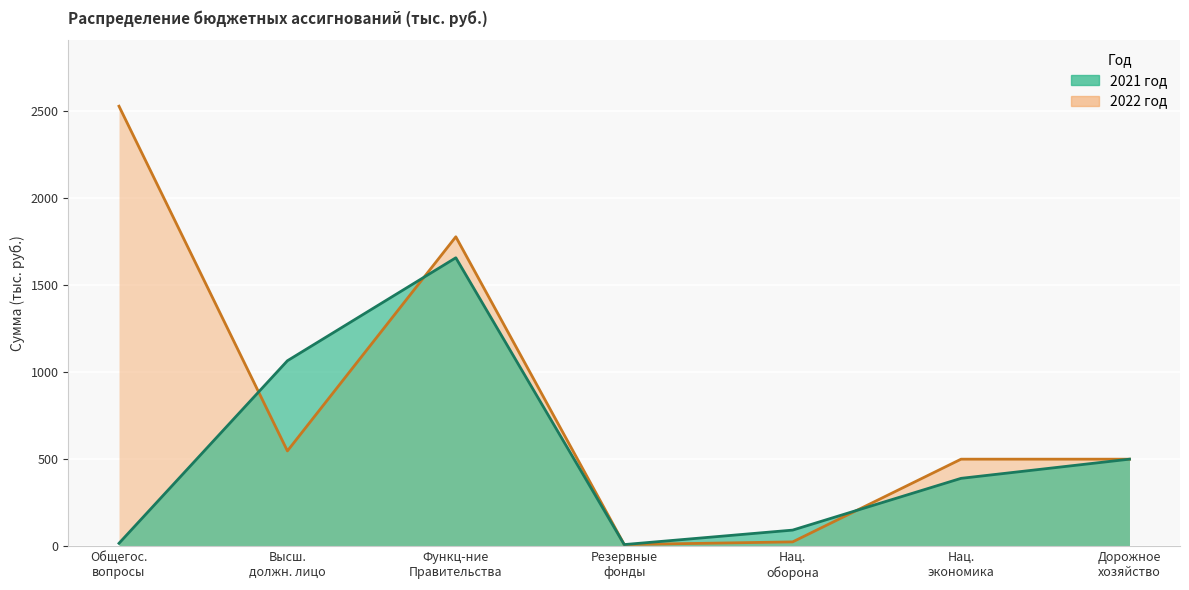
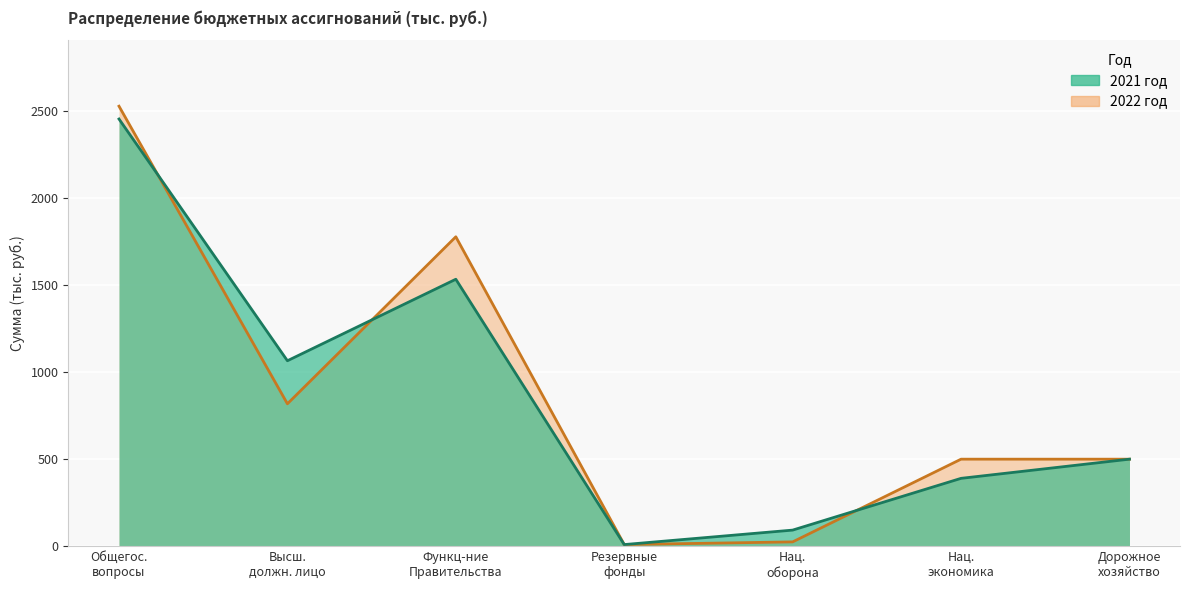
2021 год, Общегос. вопросы: 20 -> 2450
2022 год, Высш. должн. лицо: 550 -> 820
2021 год, Функц-ние Правительства: 1660 -> 1530
